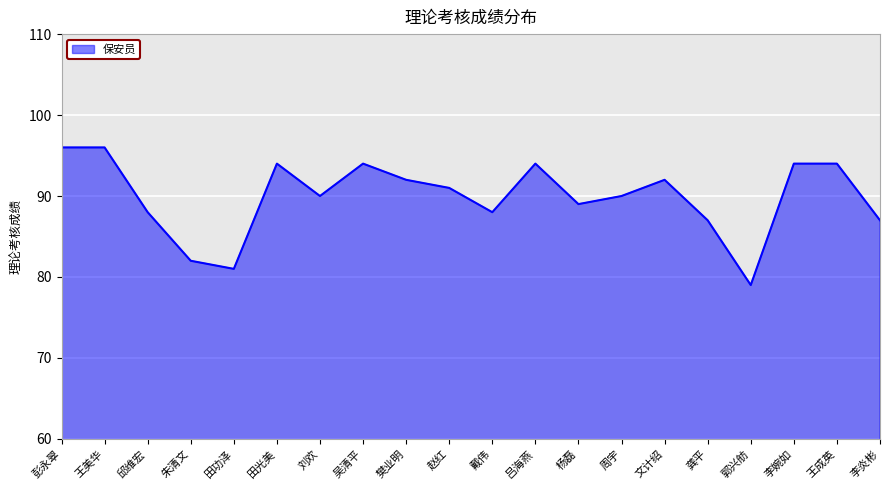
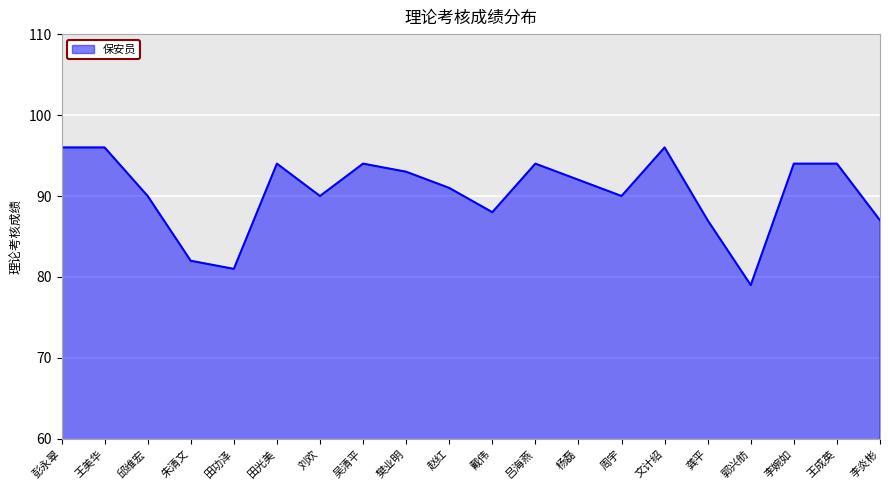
邱维宏: 88 -> 90
樊业明: 92 -> 93
杨磊: 89 -> 92
文计绍: 92 -> 96
